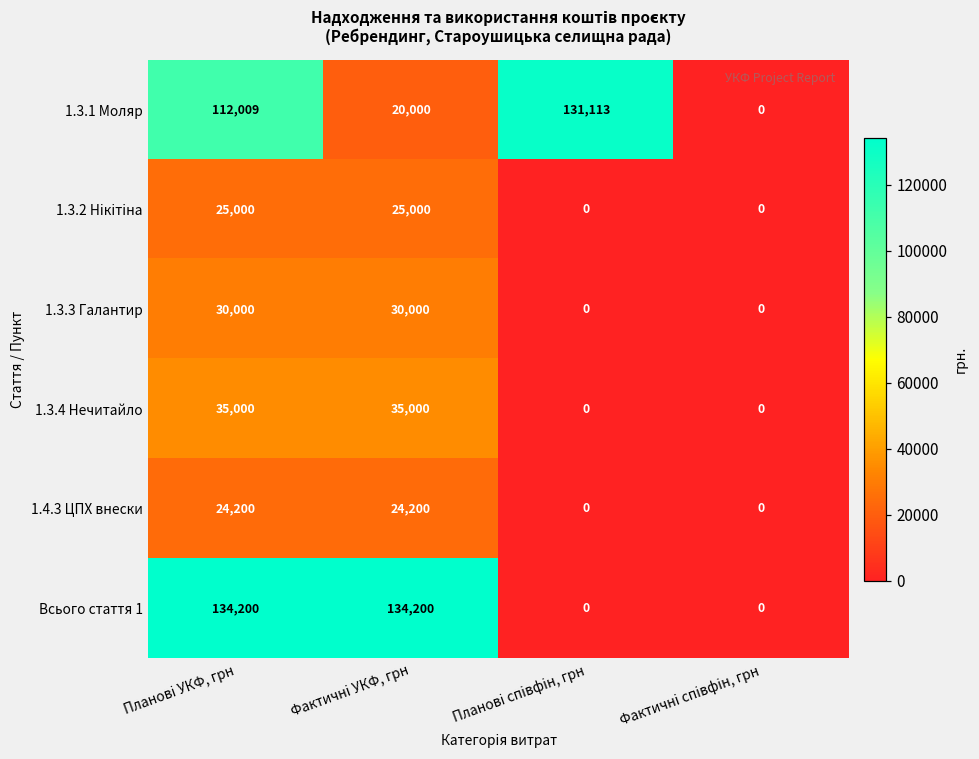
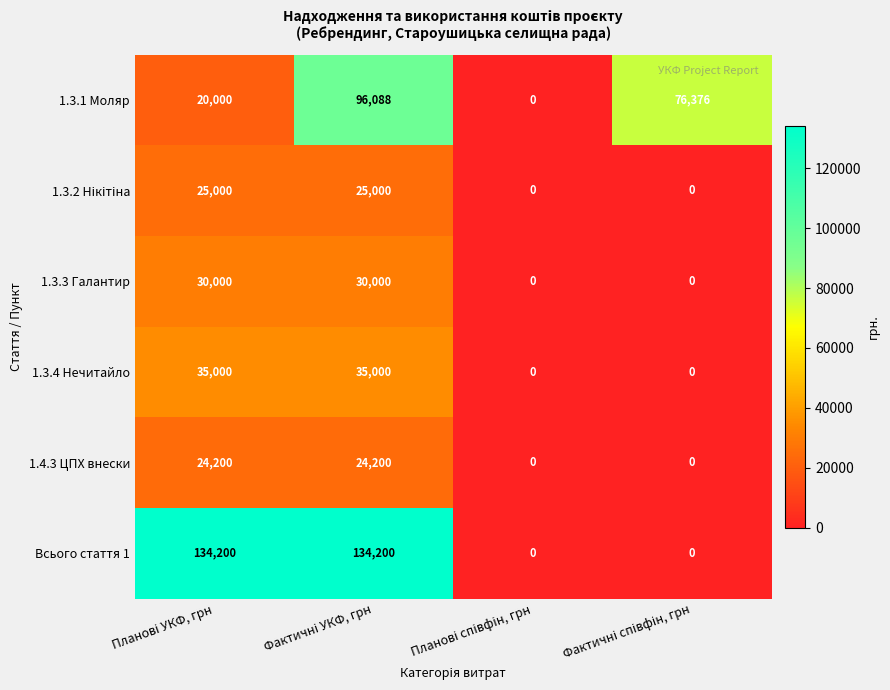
1.3.1 Моляр, Планові УКФ, грн: 112,009 -> 20,000
1.3.1 Моляр, Фактичні УКФ, грн: 20,000 -> 96,088
1.3.1 Моляр, Планові співфін, грн: 131,113 -> 0
1.3.1 Моляр, Фактичні співфін, грн: 0 -> 76,376
